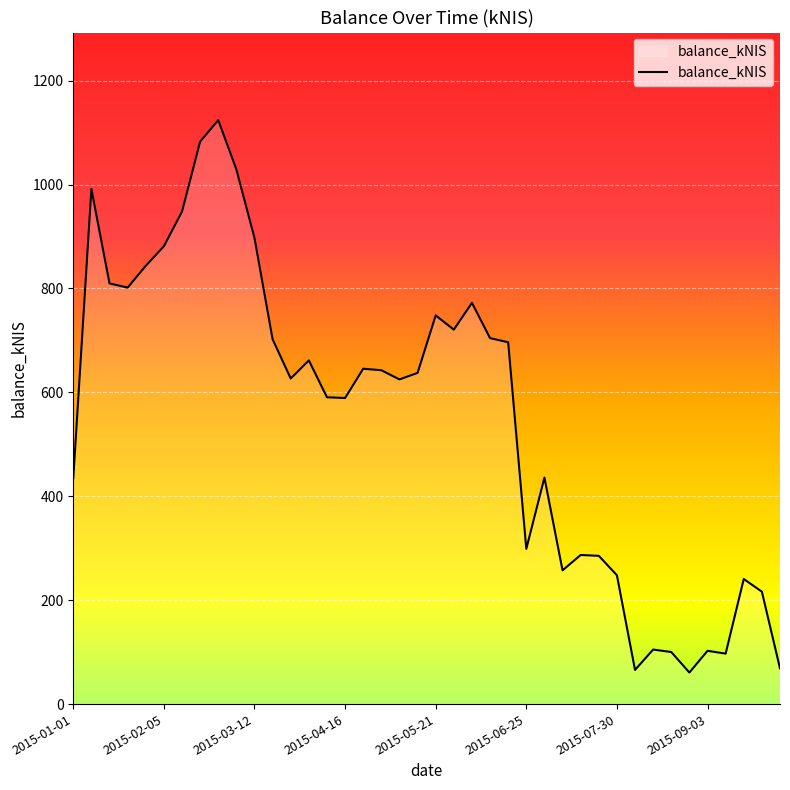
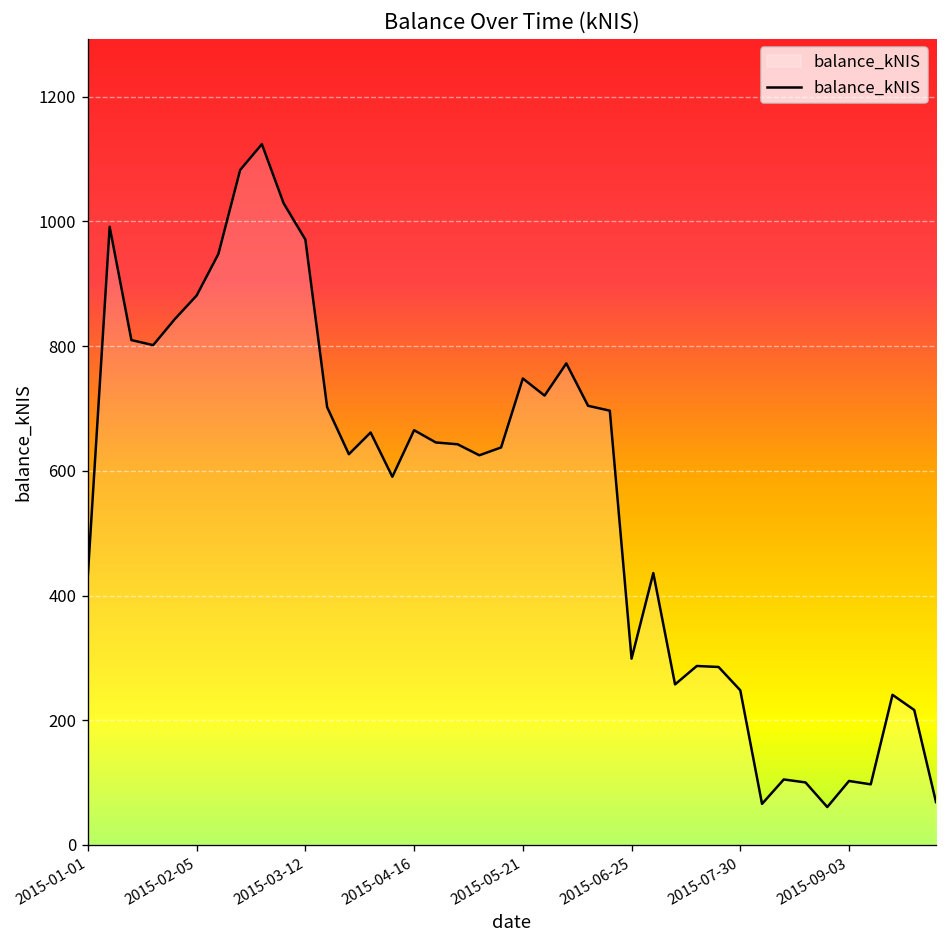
2015-03-12: 900 -> 970
2015-04-16: 590 -> 670
